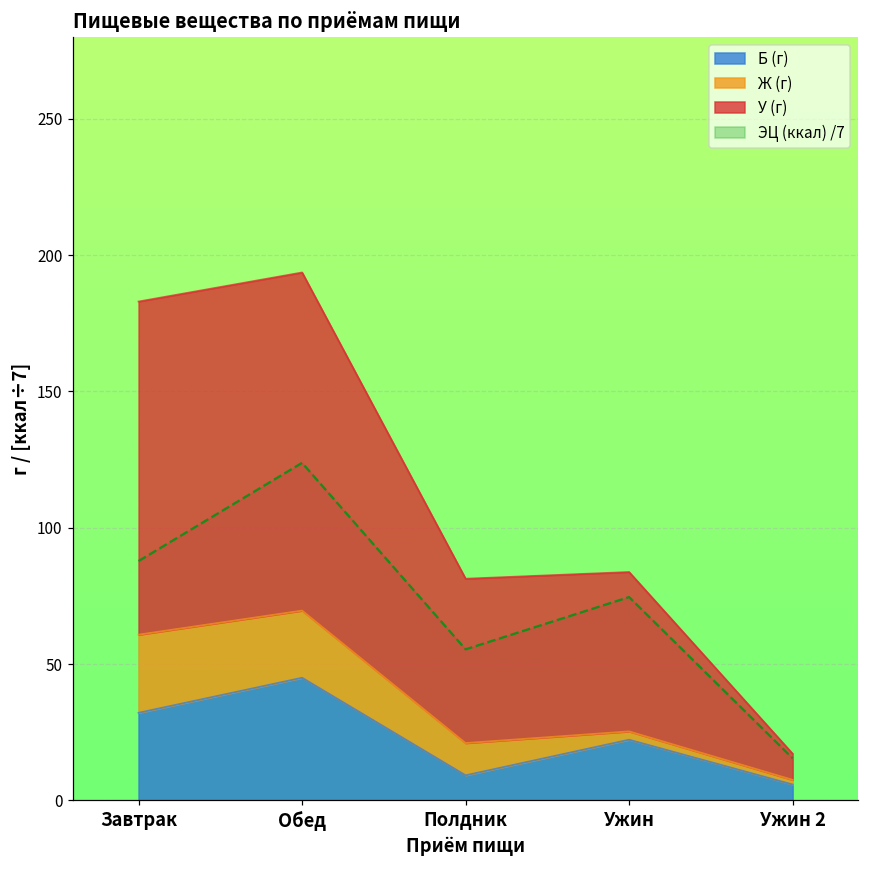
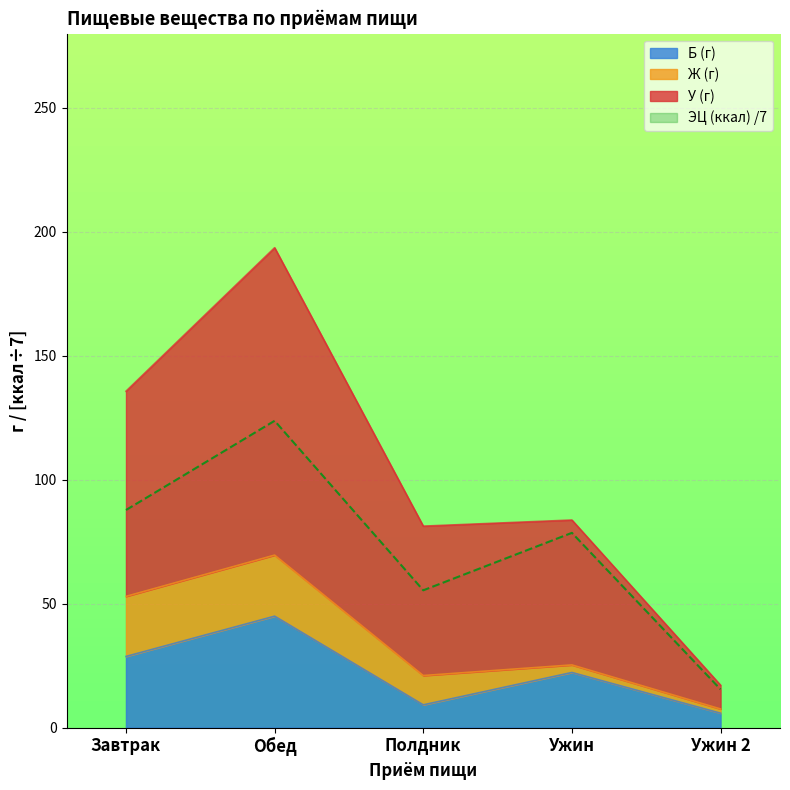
Б (г), Завтрак: 32 -> 29
Ж (г), Завтрак: 29 -> 24
У (г), Завтрак: 122 -> 83
ЭЦ (ккал) /7, Ужин: 75 -> 79
